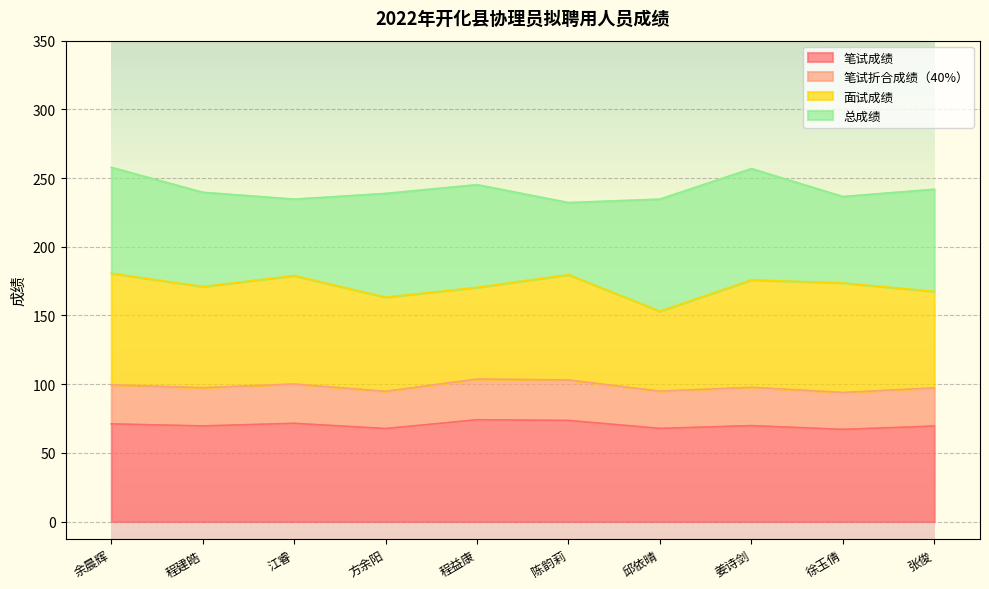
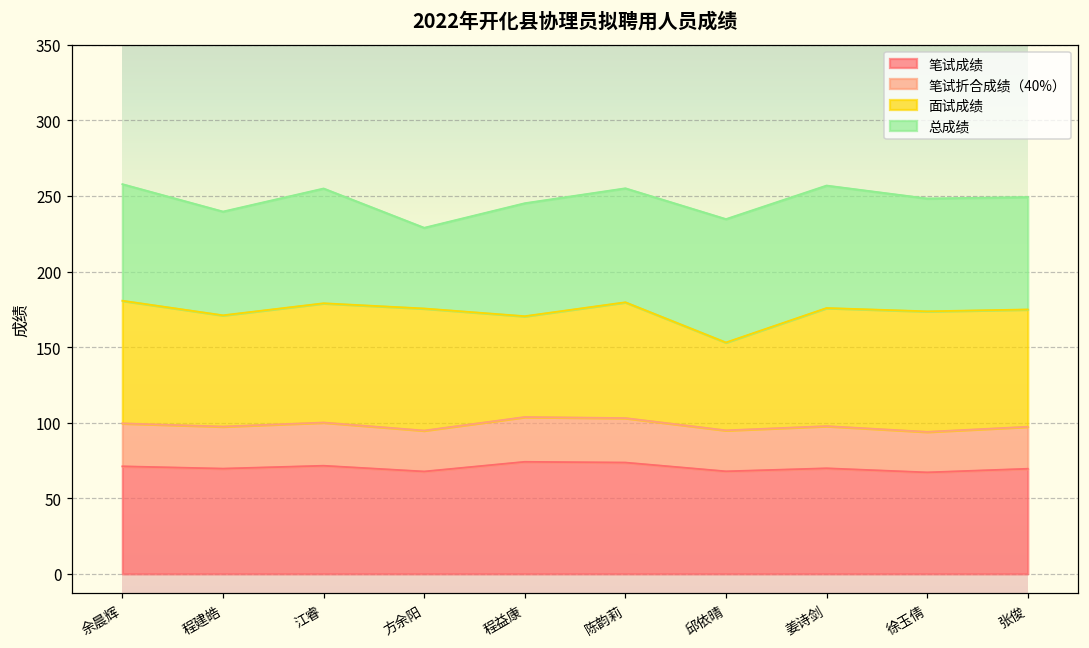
总成绩, 江睿: 56 -> 76
面试成绩, 方余阳: 69 -> 81
总成绩, 方余阳: 76 -> 53
总成绩, 陈韵莉: 52 -> 75
总成绩, 徐玉倩: 63 -> 75
面试成绩, 张俊: 70 -> 78
